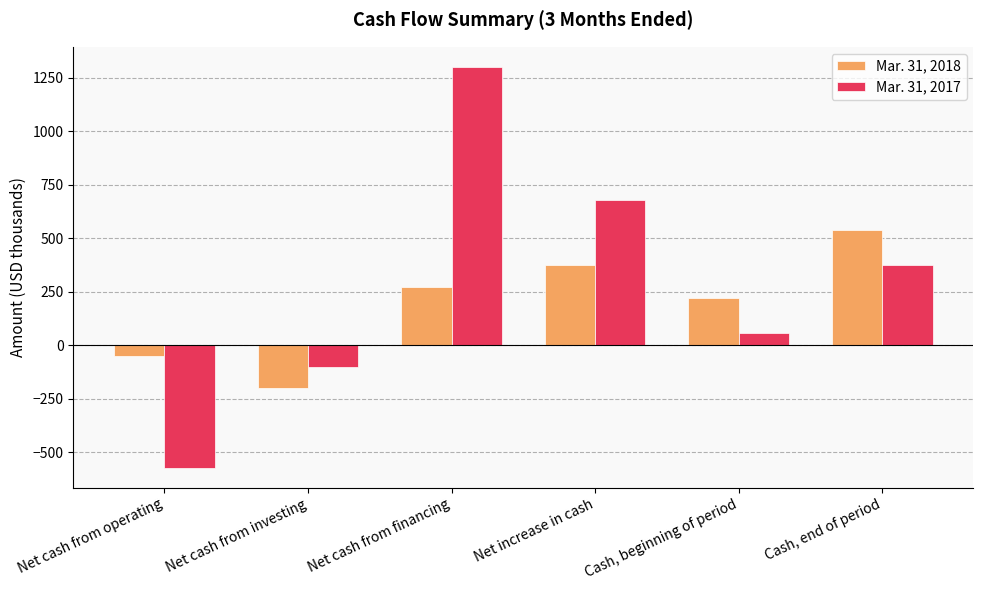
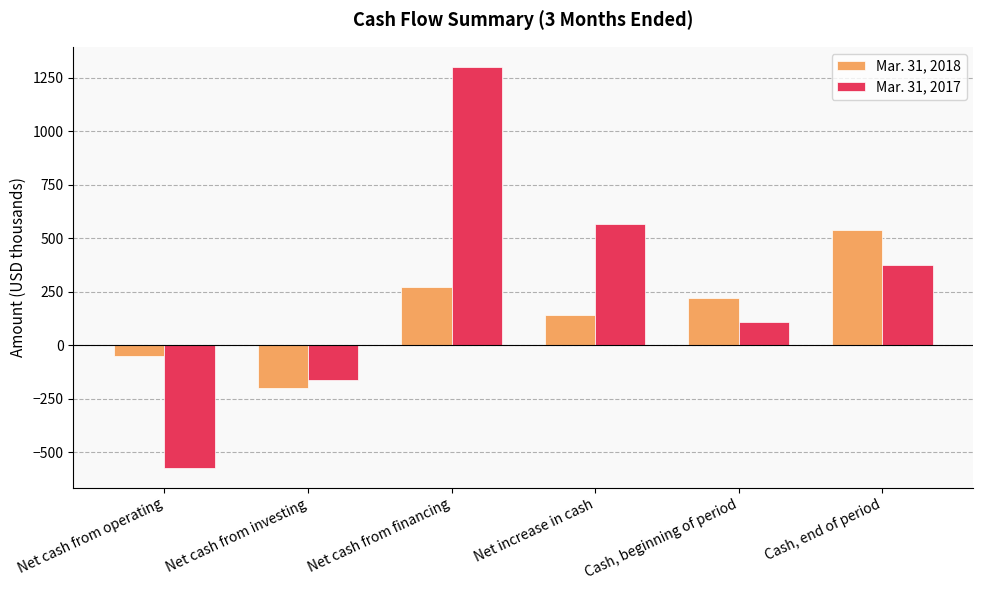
Mar. 31, 2017, Net cash from investing: -100 -> -160
Mar. 31, 2018, Net increase in cash: 370 -> 140
Mar. 31, 2017, Net increase in cash: 680 -> 570
Mar. 31, 2017, Cash, beginning of period: 60 -> 110
